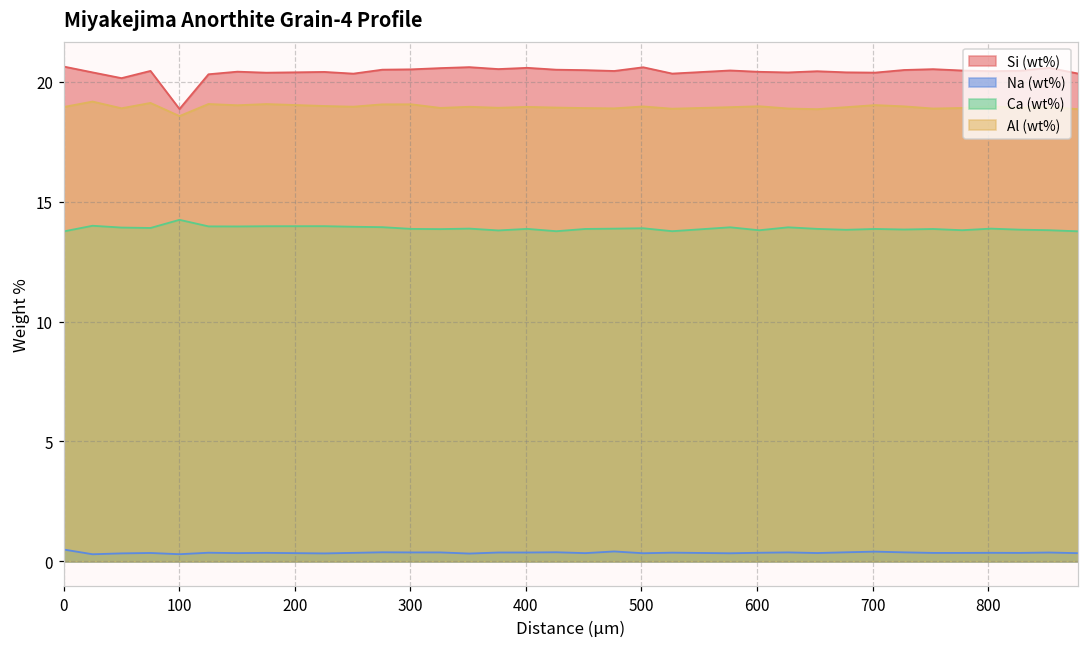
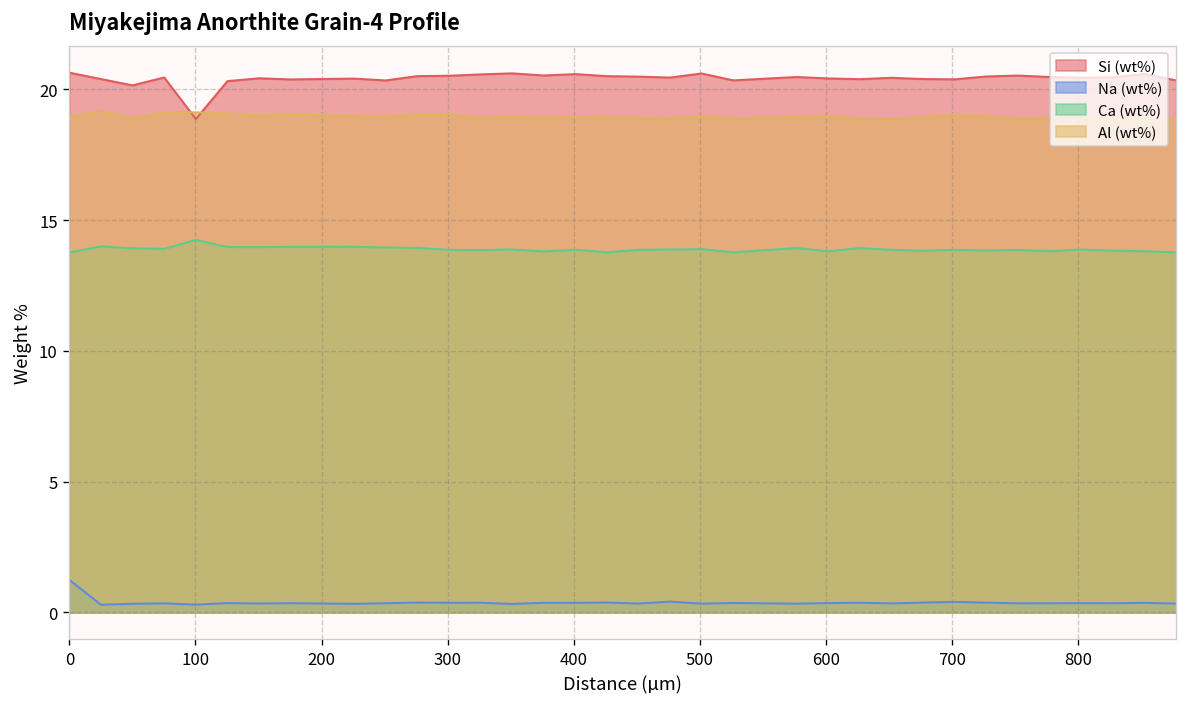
Na (wt%), 0: 0.5 -> 1.2
Al (wt%), 100: 18.6 -> 19.1
